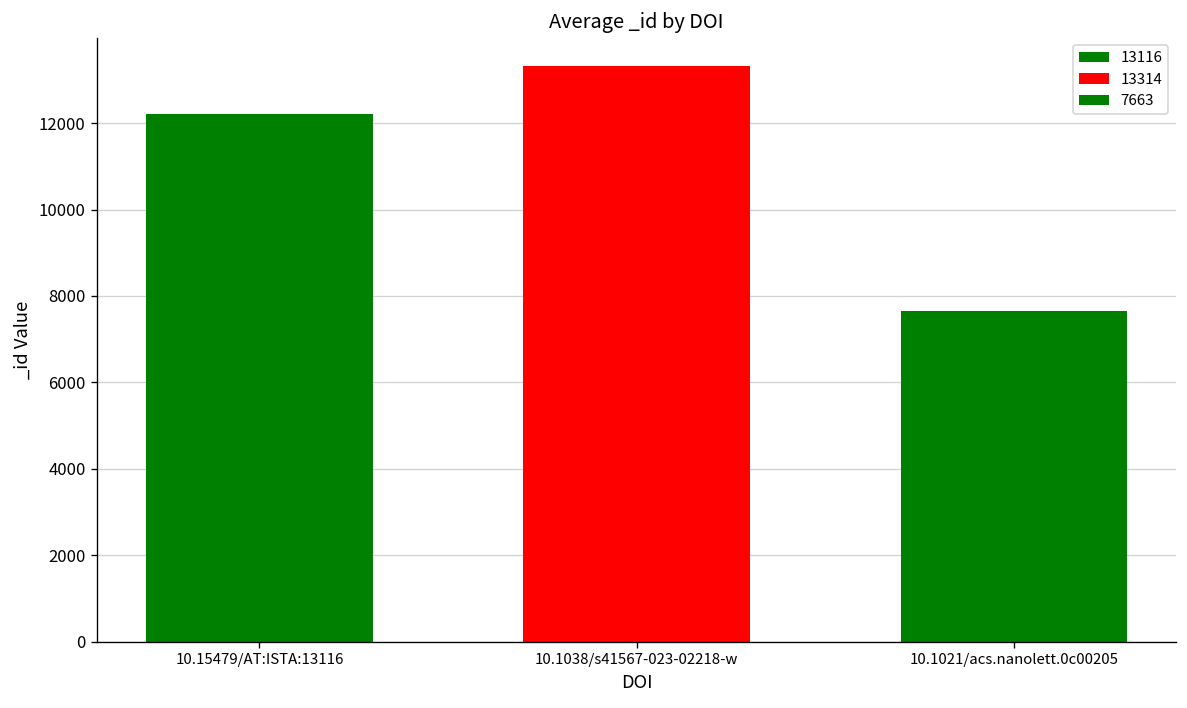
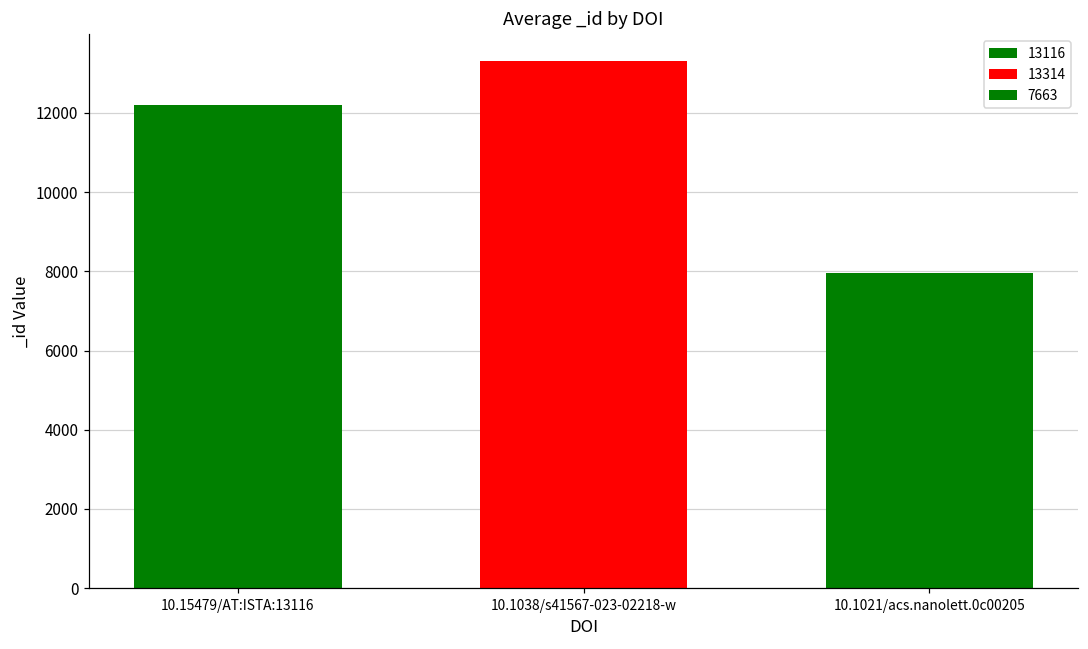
10.1021/acs.nanolett.0c00205: 7700 -> 8000
